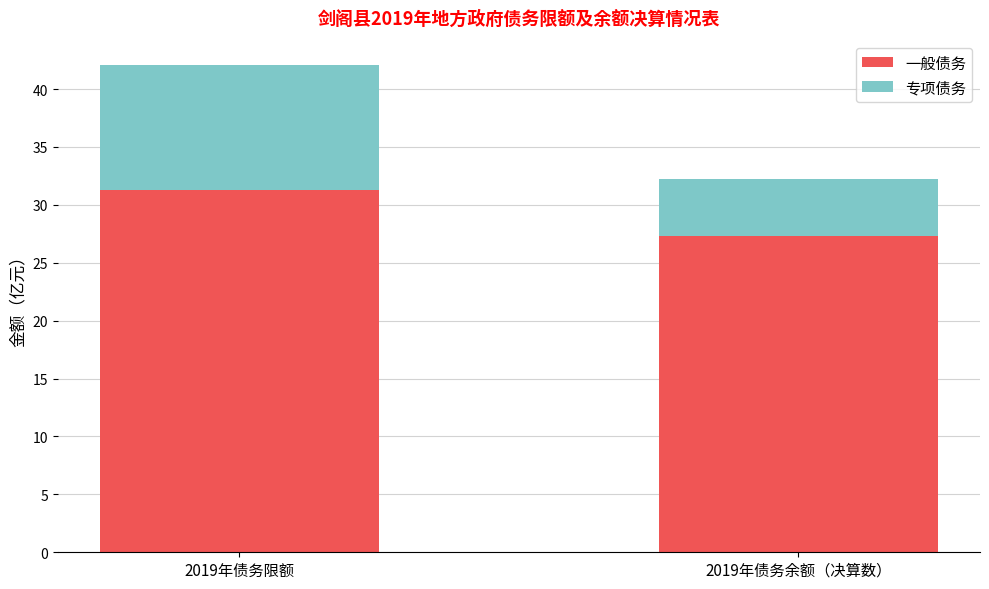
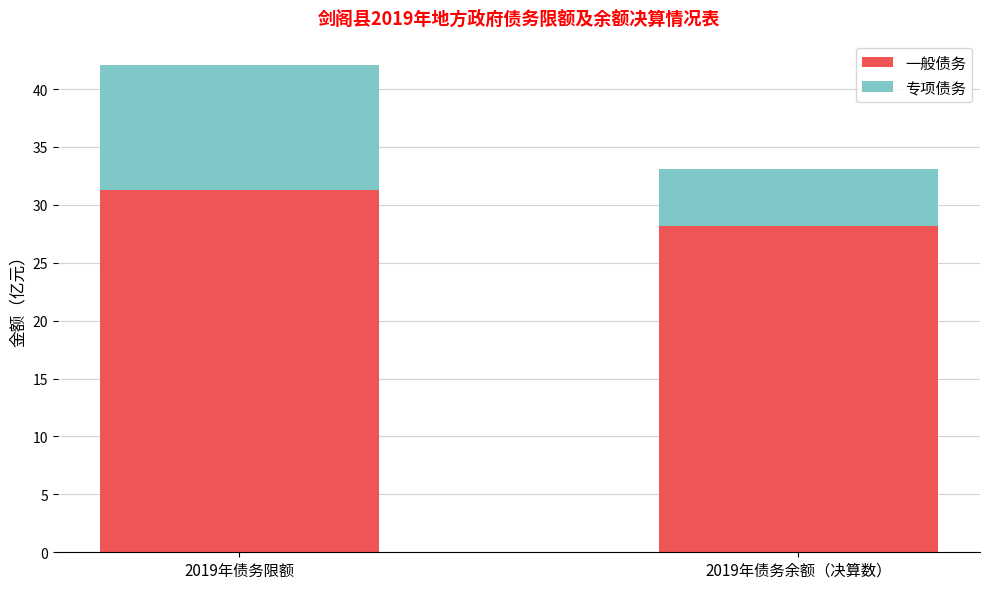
一般债务, 2019年债务余额（决算数）: 27.3 -> 28.2
